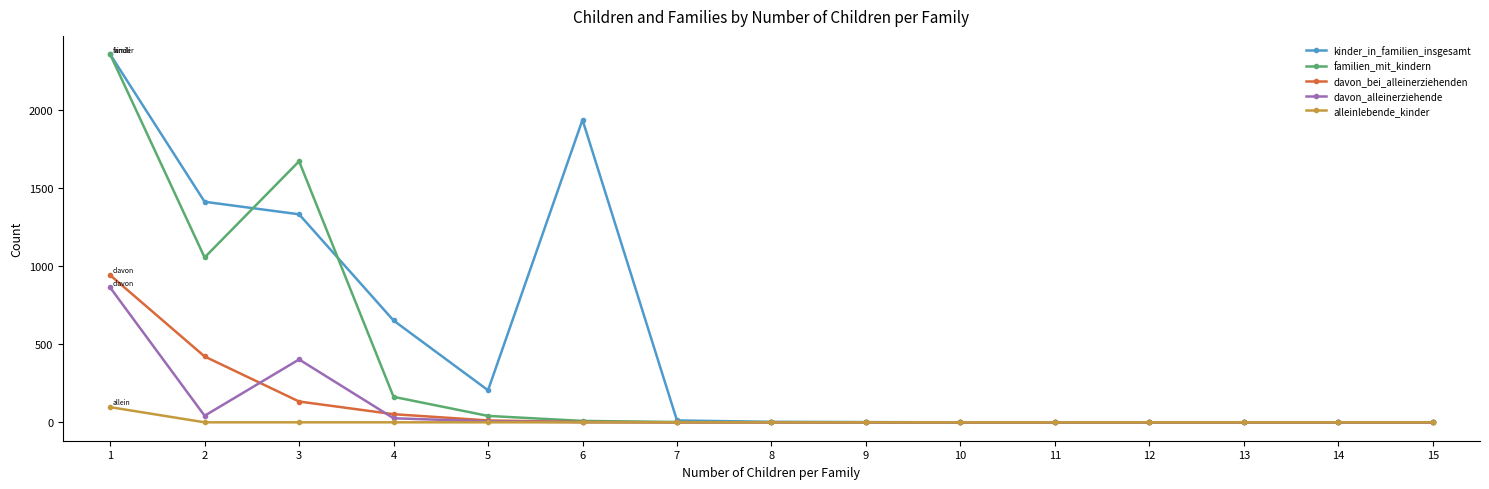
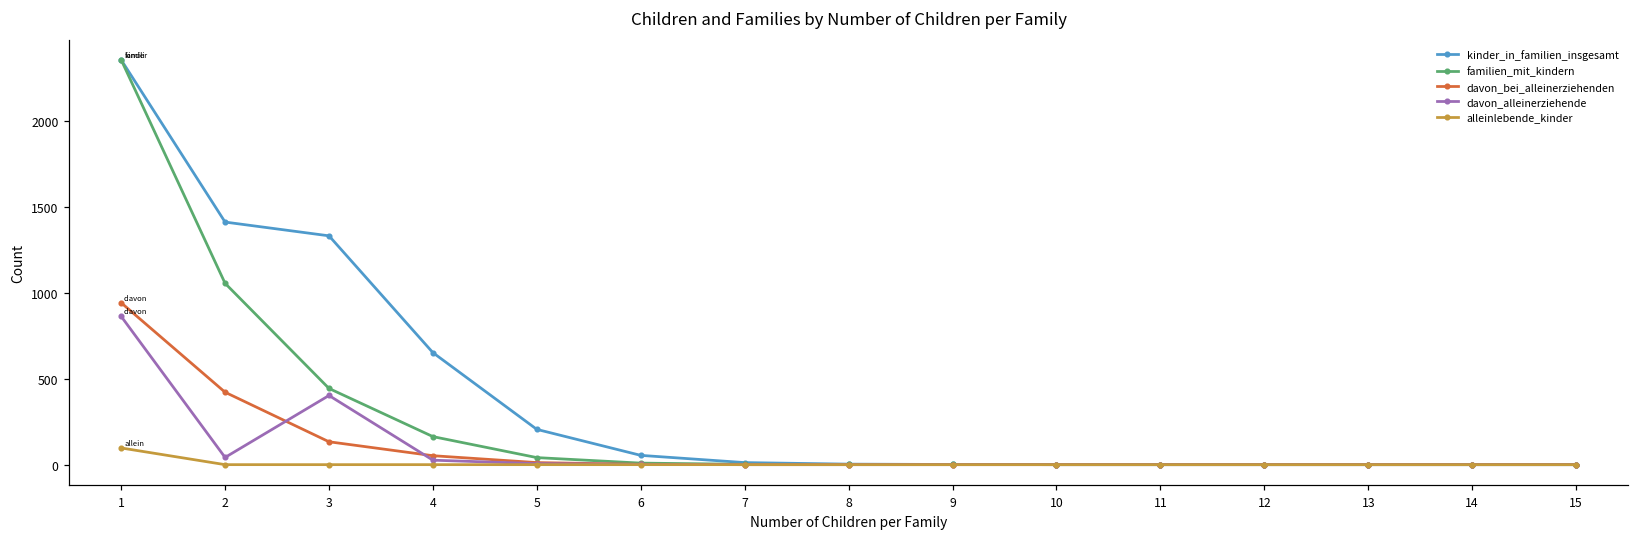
familien_mit_kindern, 3: 1670 -> 440
kinder_in_familien_insgesamt, 6: 1930 -> 50
